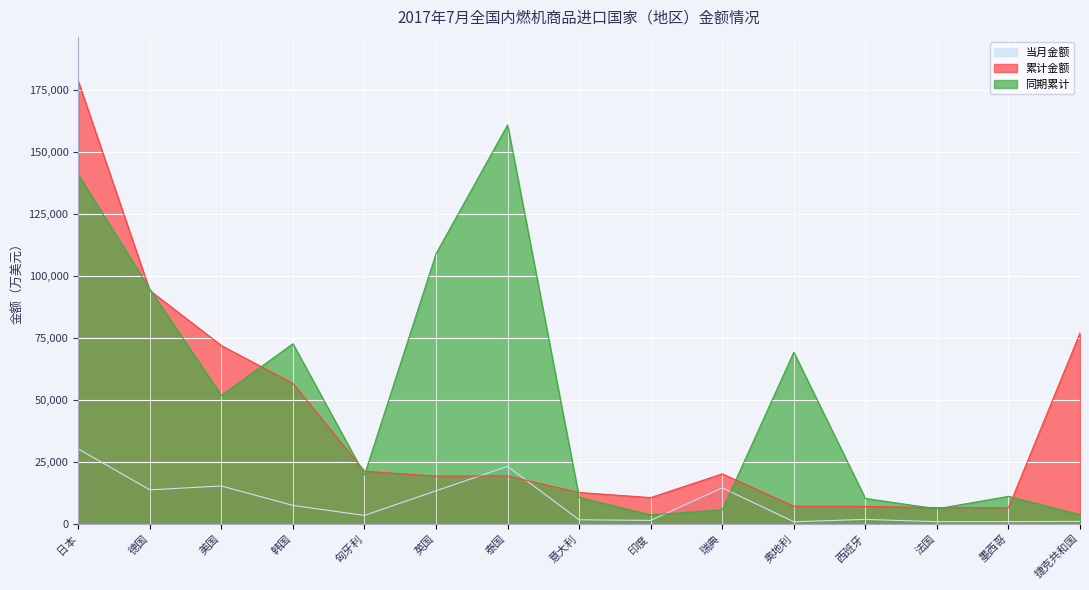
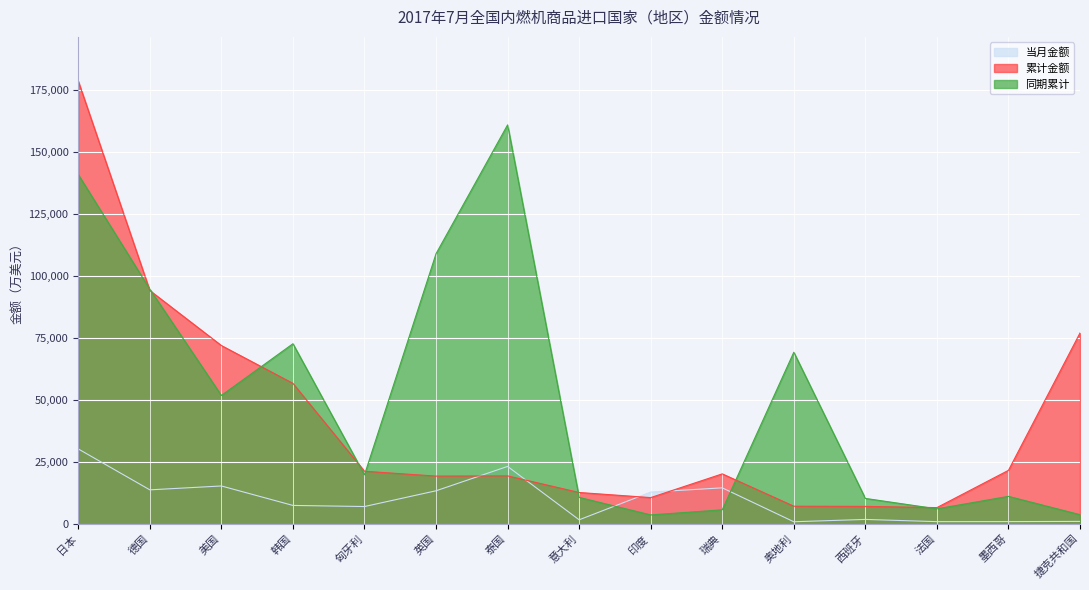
当月金额, 匈牙利: 3,000 -> 7,000
当月金额, 印度: 1,000 -> 13,000
累计金额, 墨西哥: 6,000 -> 22,000
